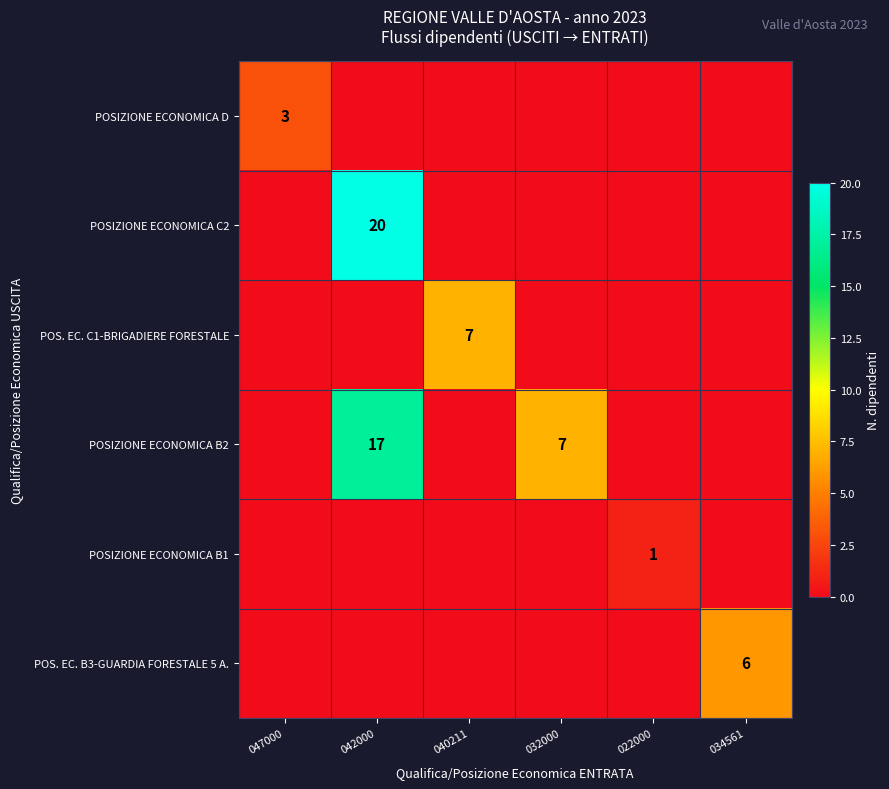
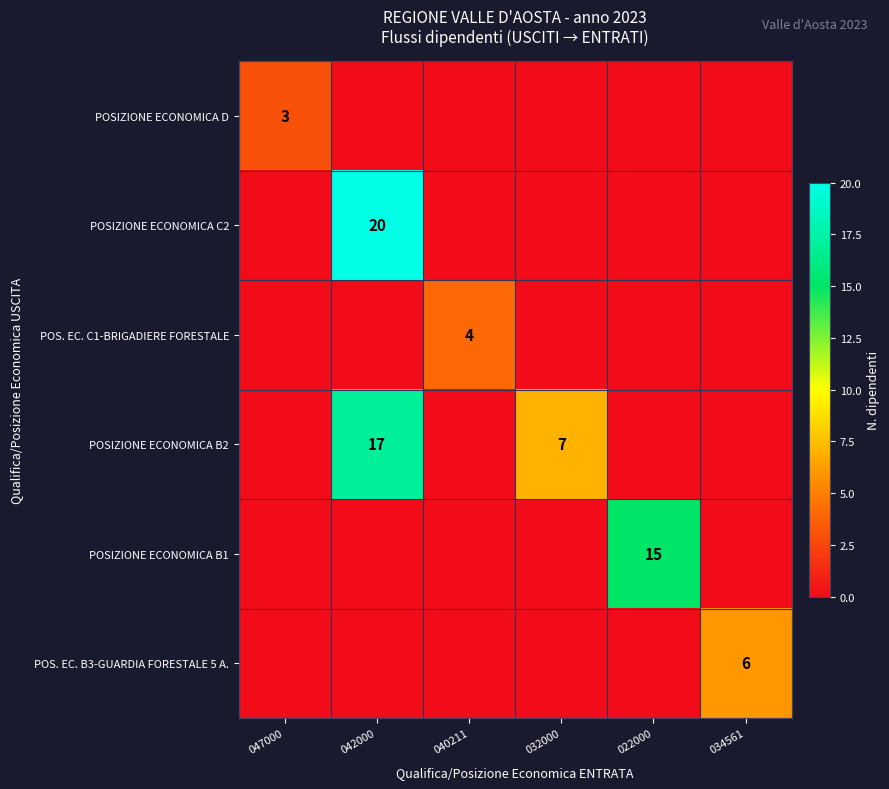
POS. EC. C1-BRIGADIERE FORESTALE, 040211: 7 -> 4
POSIZIONE ECONOMICA B1, 022000: 1 -> 15
